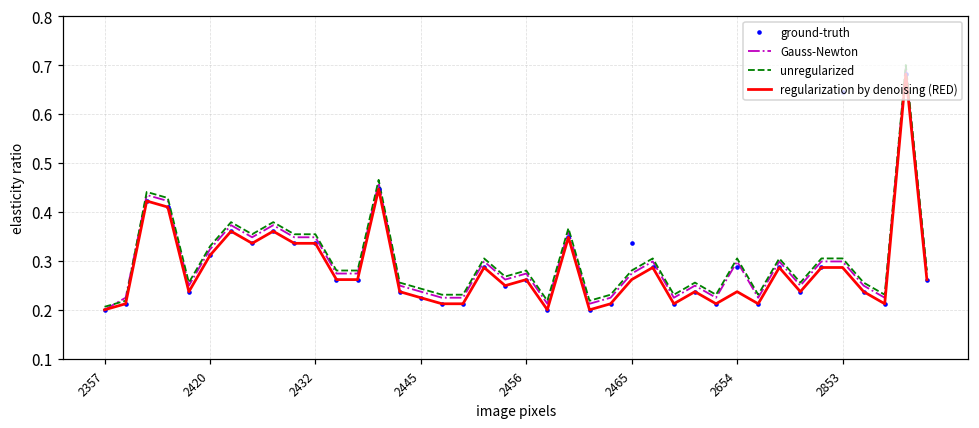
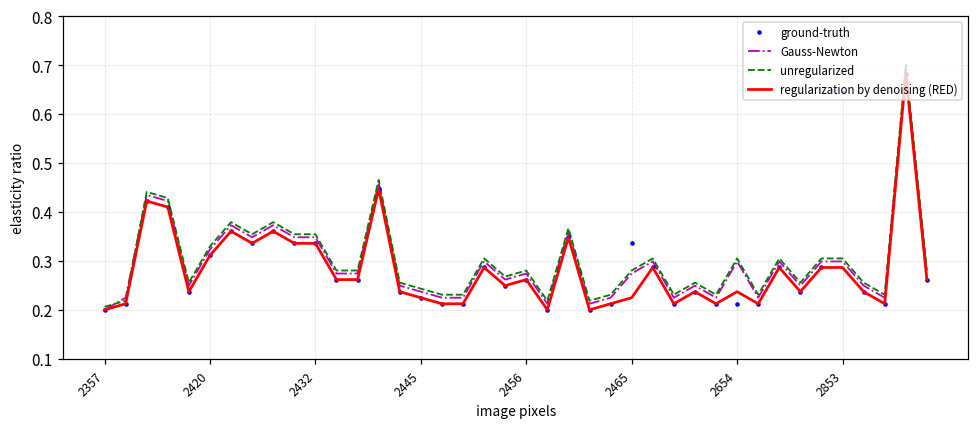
regularization by denoising (RED), 2465: 0.26 -> 0.22
ground-truth, 2654: 0.29 -> 0.21
